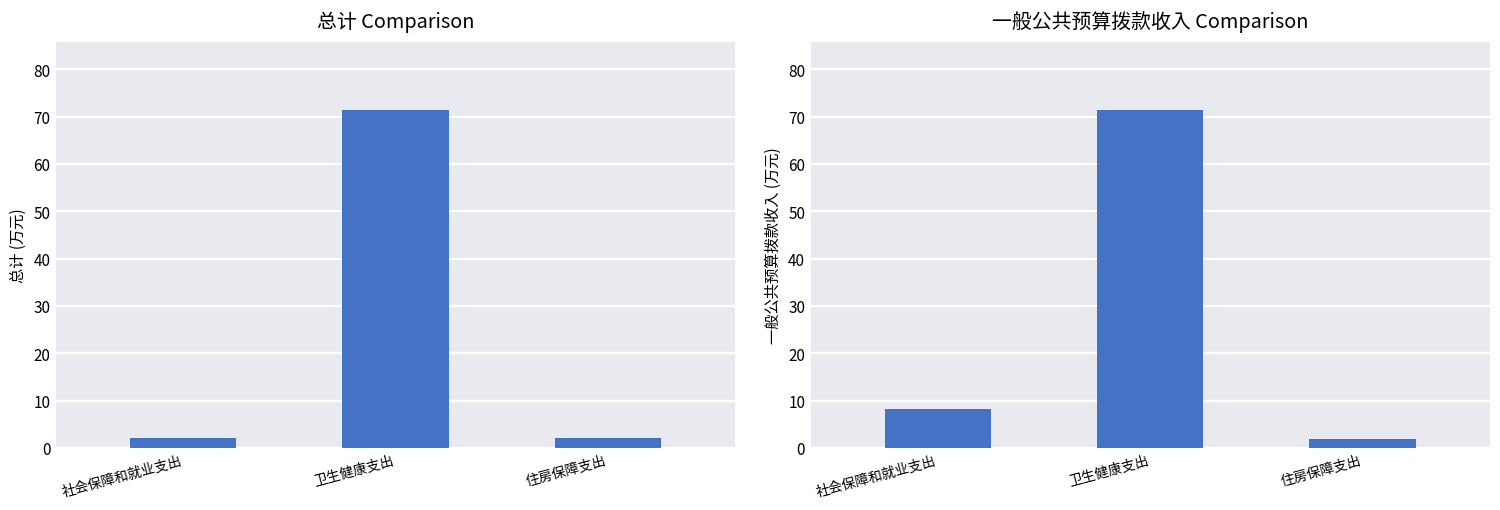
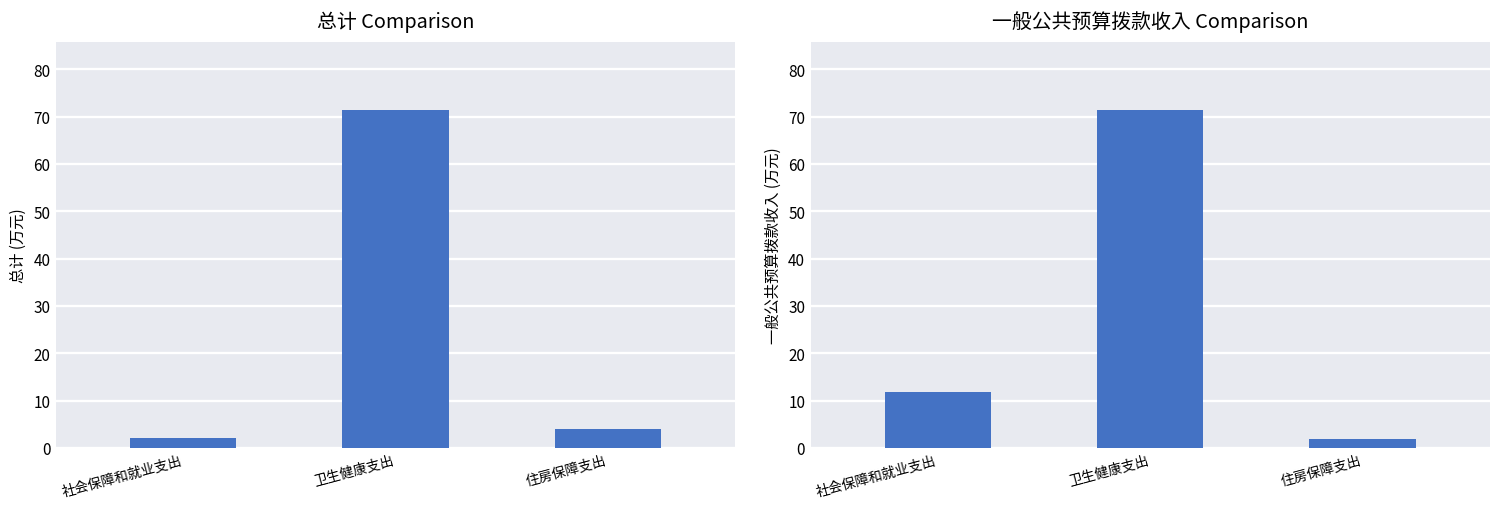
总计 Comparison, 住房保障支出: 2 -> 4
一般公共预算拨款收入 Comparison, 社会保障和就业支出: 8 -> 12
